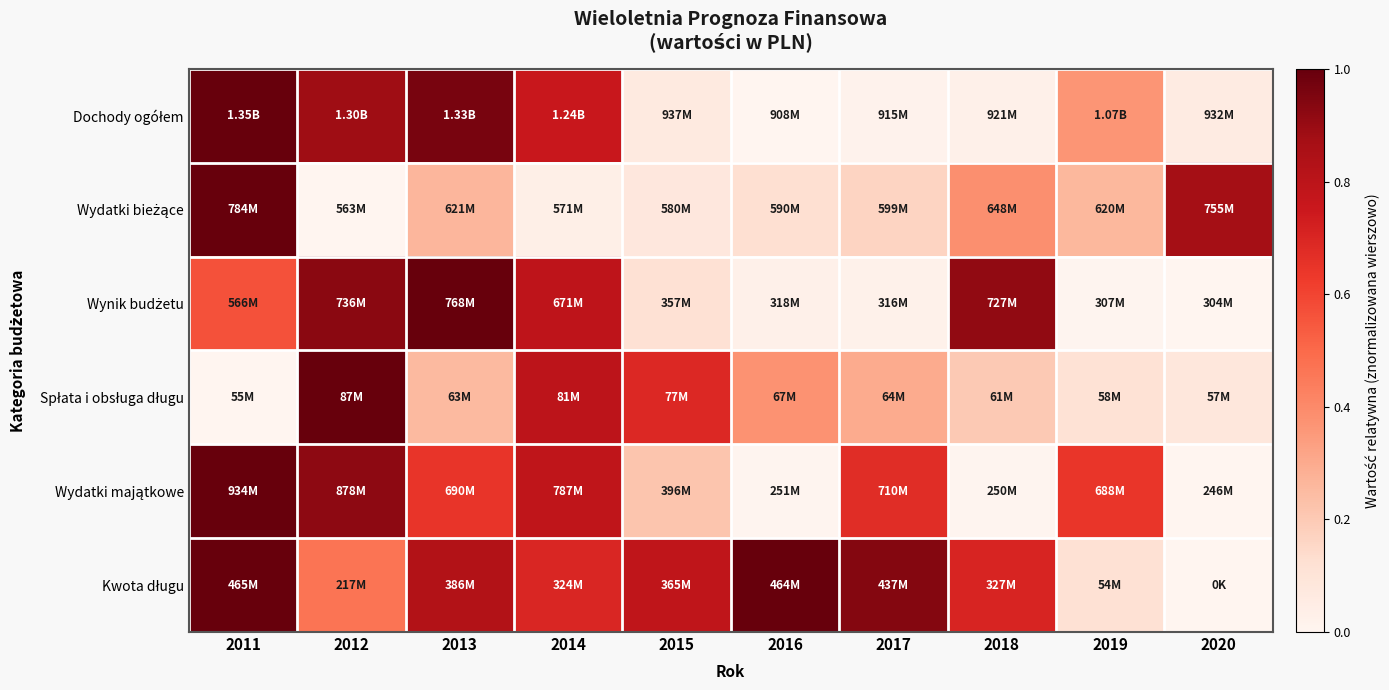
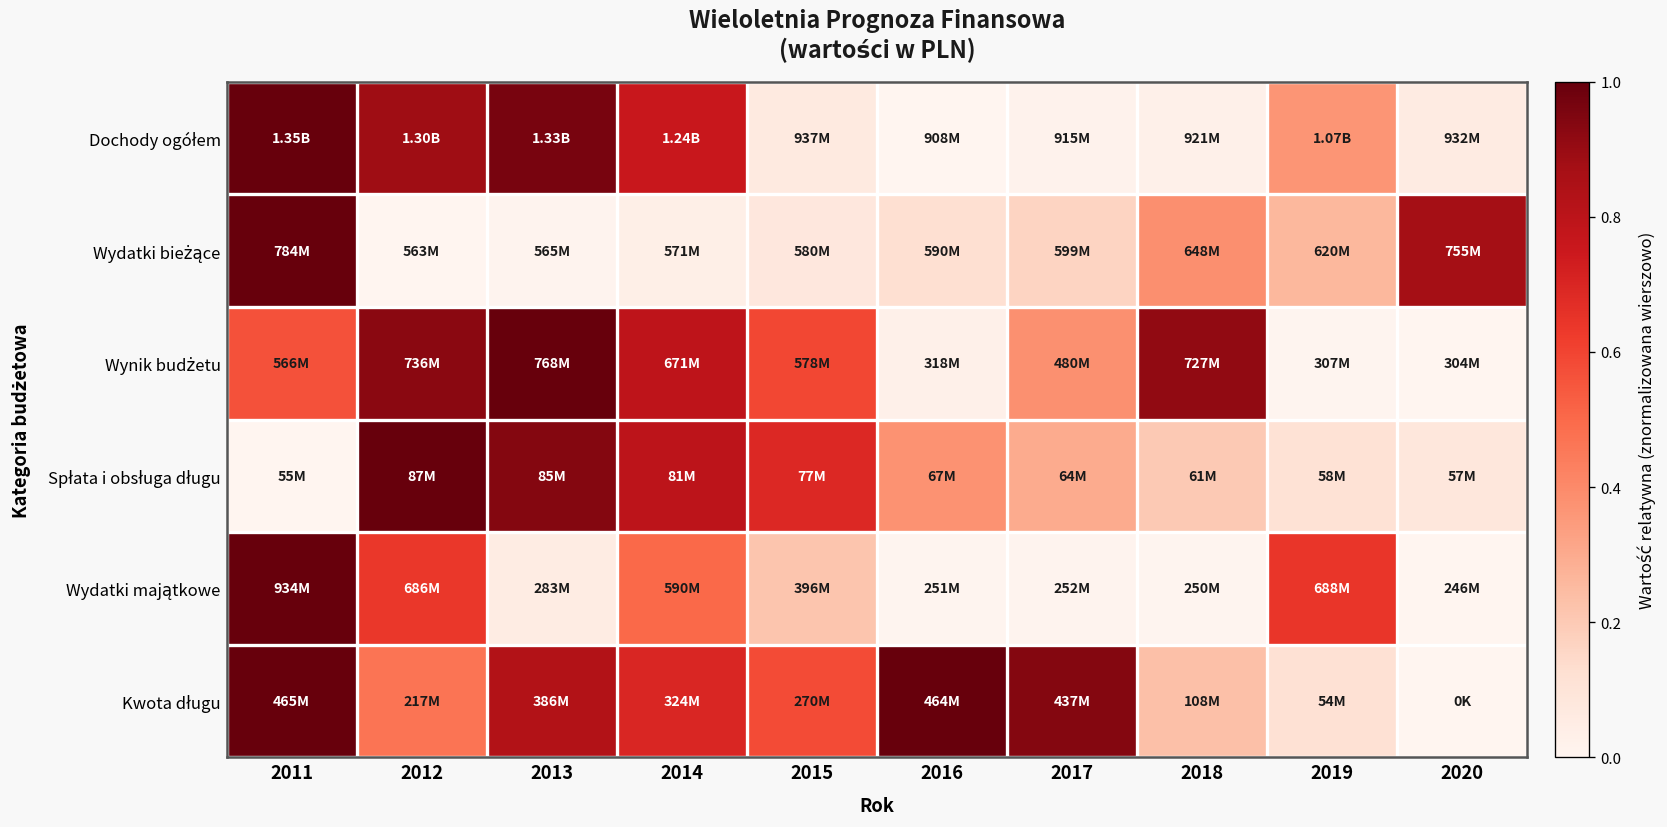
Wydatki bieżące, 2013: 621M -> 565M
Wynik budżetu, 2015: 357M -> 578M
Wynik budżetu, 2017: 316M -> 480M
Spłata i obsługa długu, 2013: 63M -> 85M
Wydatki majątkowe, 2012: 878M -> 686M
Wydatki majątkowe, 2013: 690M -> 283M
Wydatki majątkowe, 2014: 787M -> 590M
Wydatki majątkowe, 2017: 710M -> 252M
Kwota długu, 2015: 365M -> 270M
Kwota długu, 2018: 327M -> 108M
